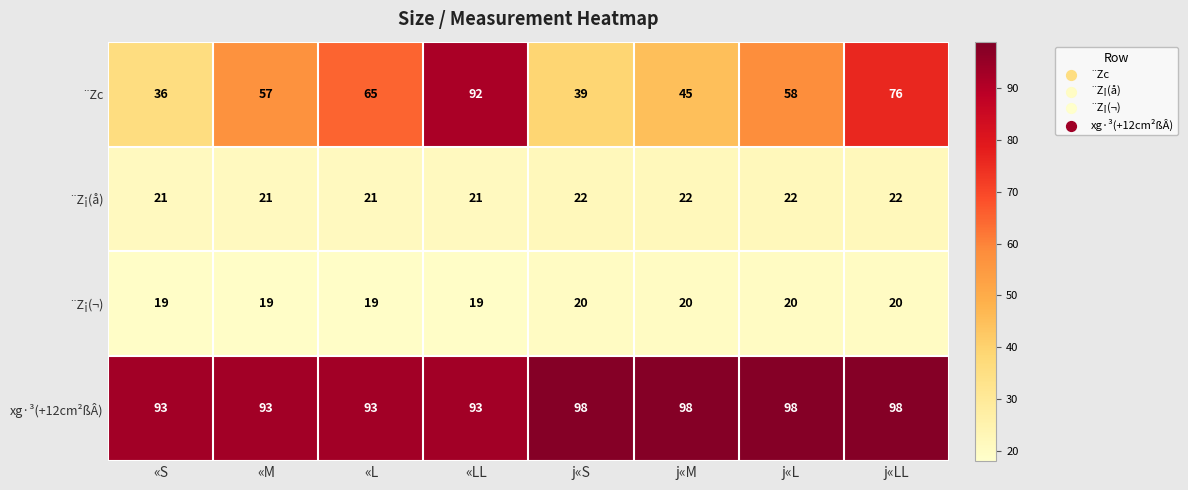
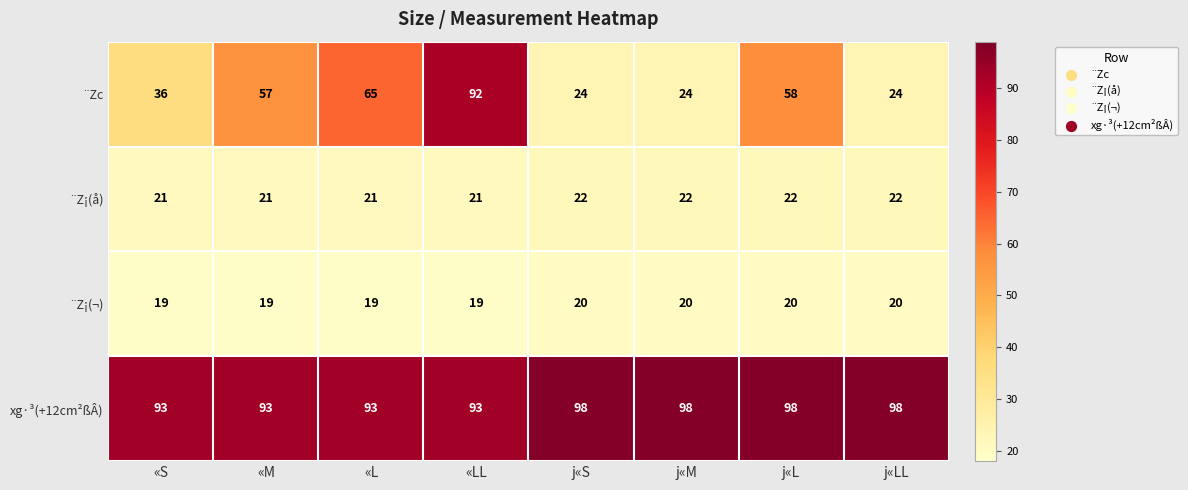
¨Zc, j«S: 39 -> 24
¨Zc, j«M: 45 -> 24
¨Zc, j«LL: 76 -> 24
